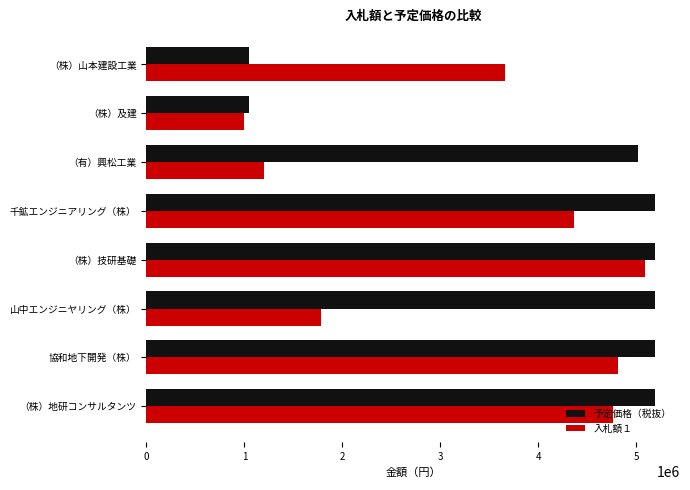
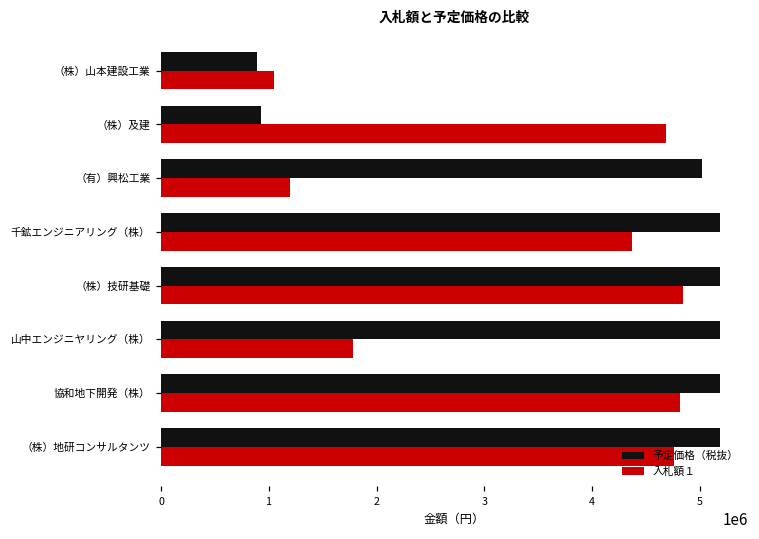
予定価格（税抜）, （株）山本建設工業: 1100000 -> 900000
入札額１, （株）山本建設工業: 3700000 -> 1100000
予定価格（税抜）, （株）及建: 1100000 -> 900000
入札額１, （株）及建: 1000000 -> 4700000
入札額１, （株）技研基礎: 5100000 -> 4900000
